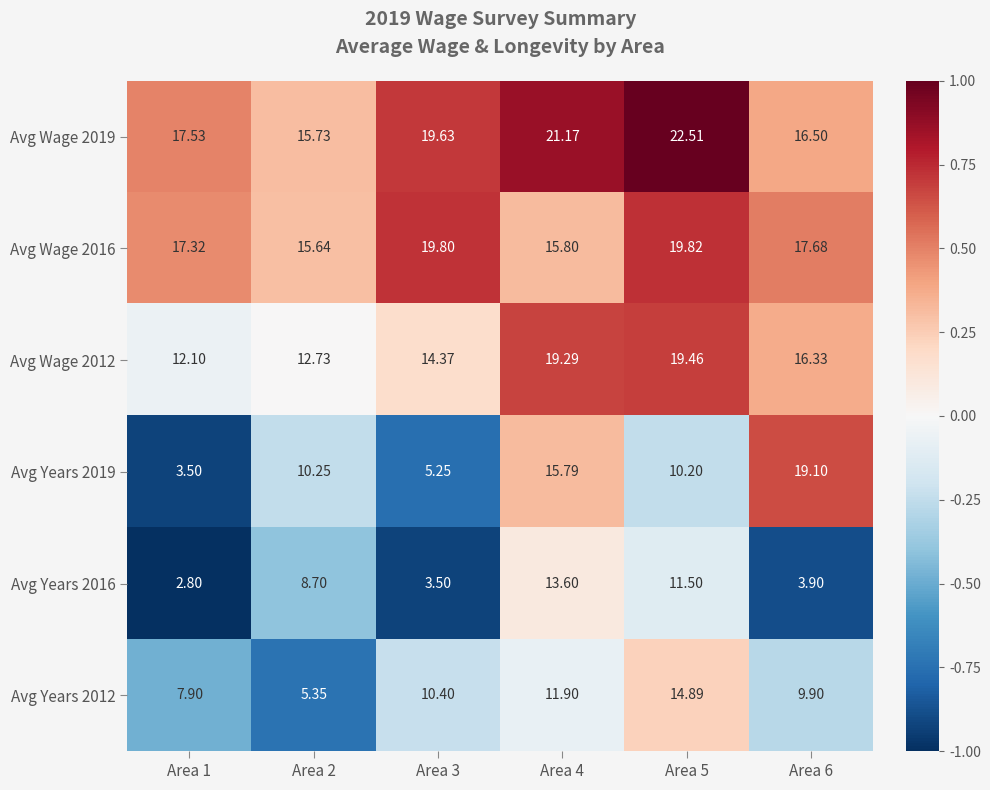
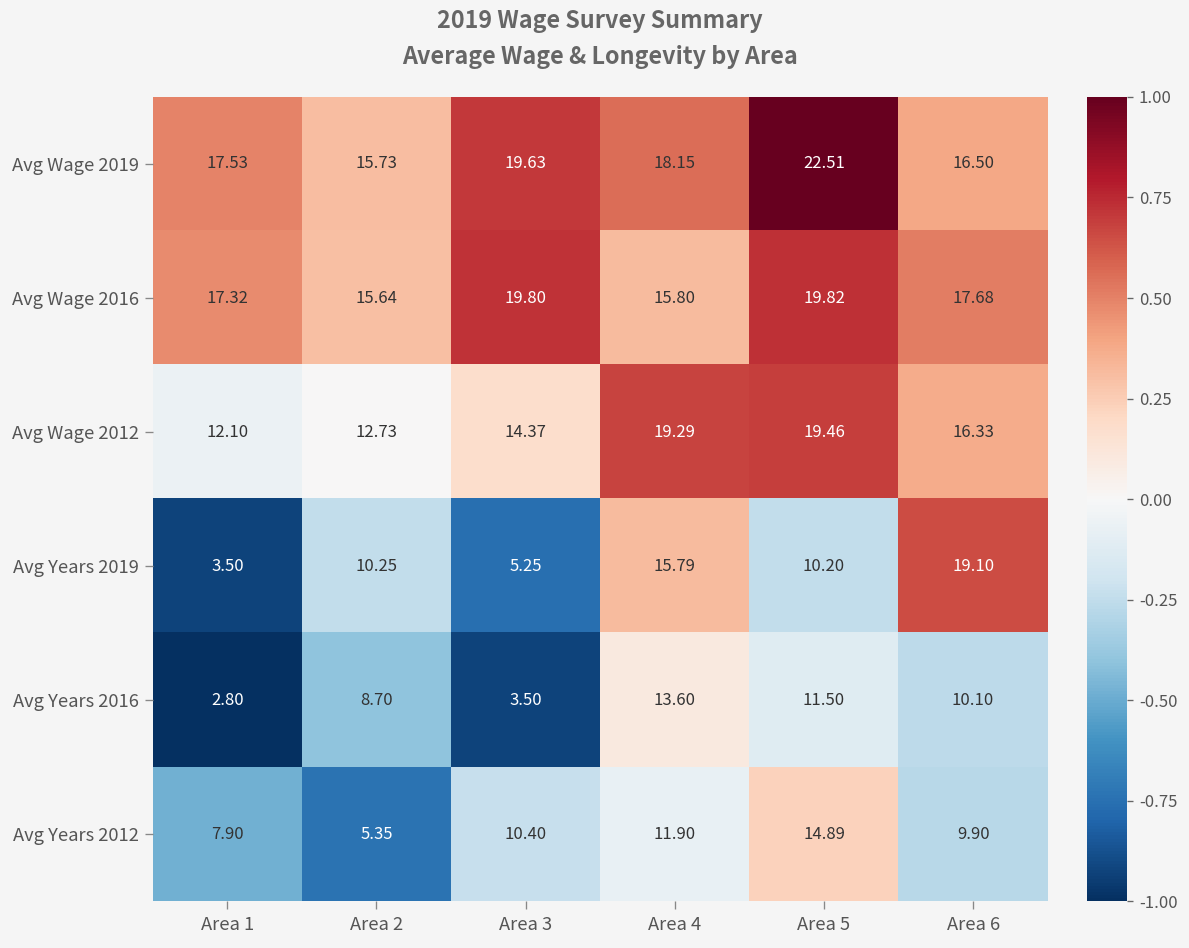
Avg Wage 2019, Area 4: 21.17 -> 18.15
Avg Years 2016, Area 6: 3.90 -> 10.10
